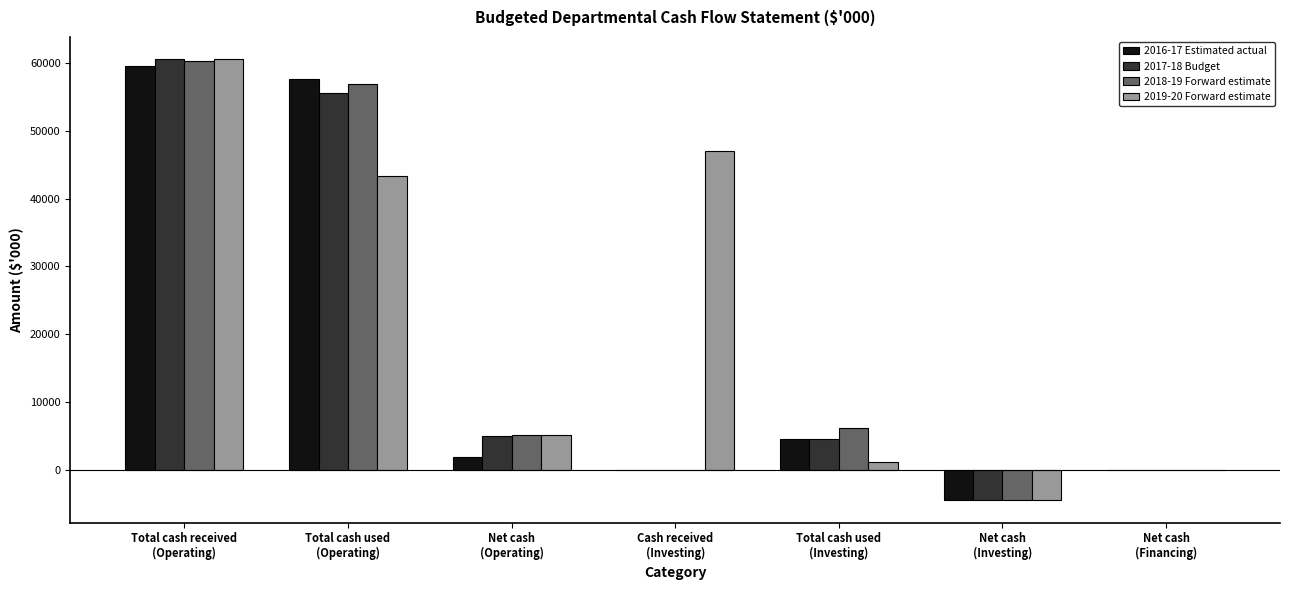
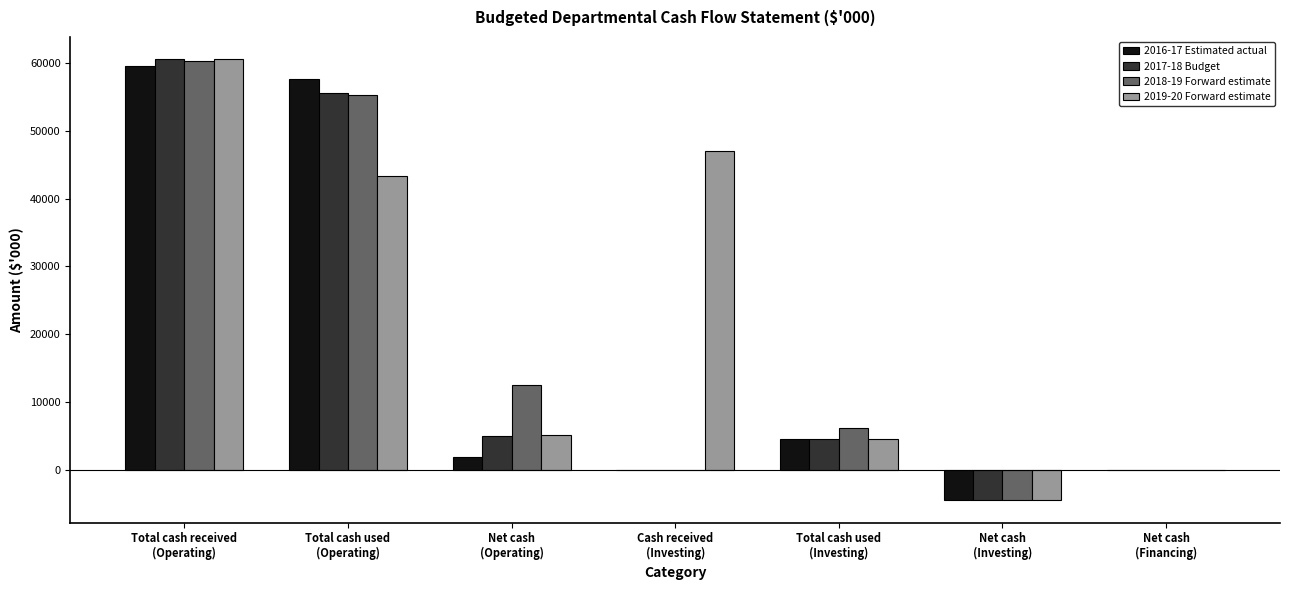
2018-19 Forward estimate, Total cash used (Operating): 57000 -> 55000
2018-19 Forward estimate, Net cash (Operating): 5000 -> 13000
2019-20 Forward estimate, Total cash used (Investing): 1000 -> 5000
